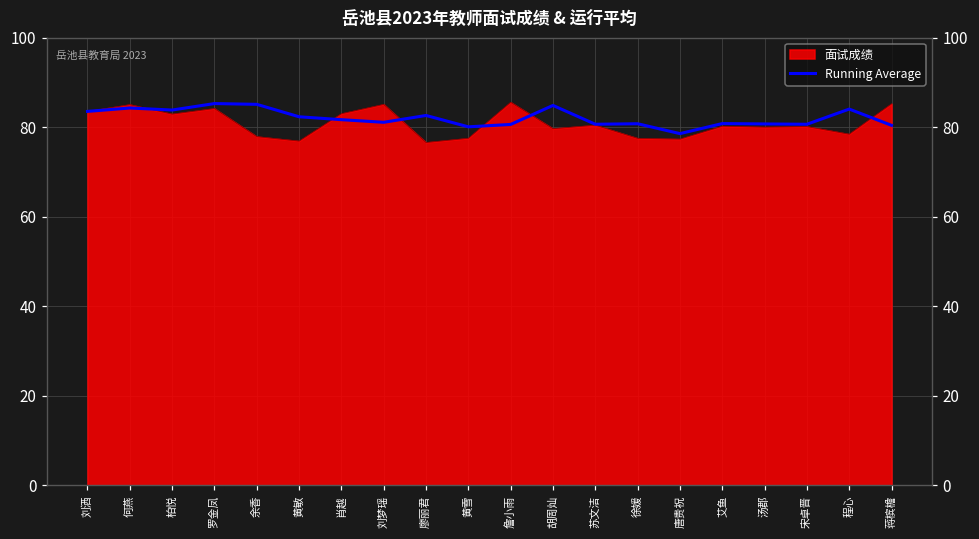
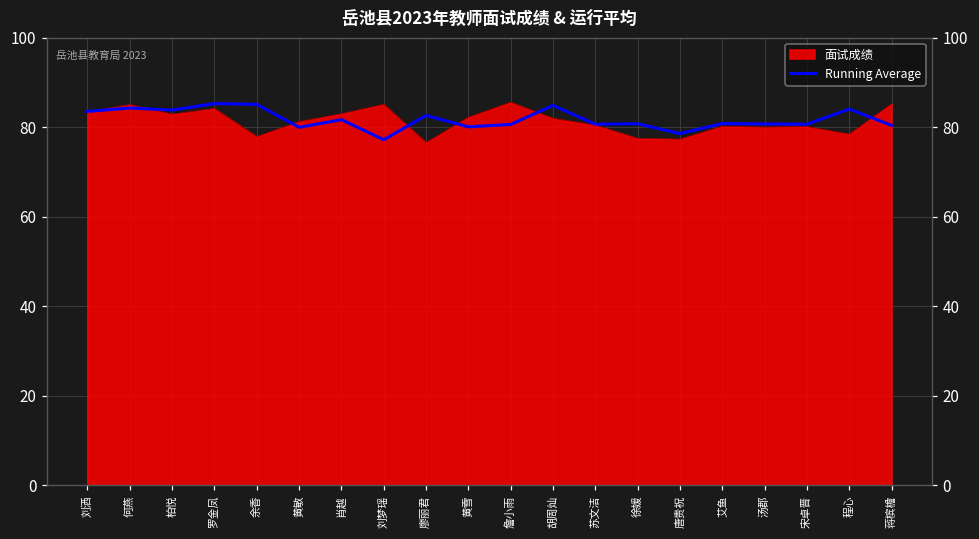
面试成绩, 黄敏: 77 -> 81
Running Average, 黄敏: 82 -> 80
Running Average, 刘梦瑶: 81 -> 77
面试成绩, 黄雪: 77 -> 82
面试成绩, 胡周灿: 80 -> 82
